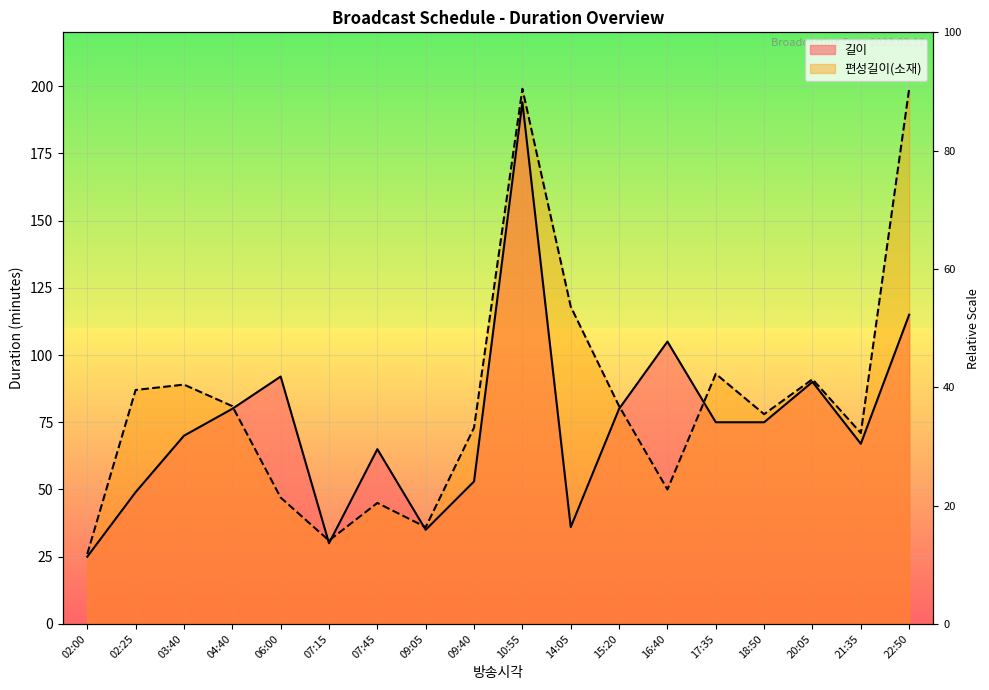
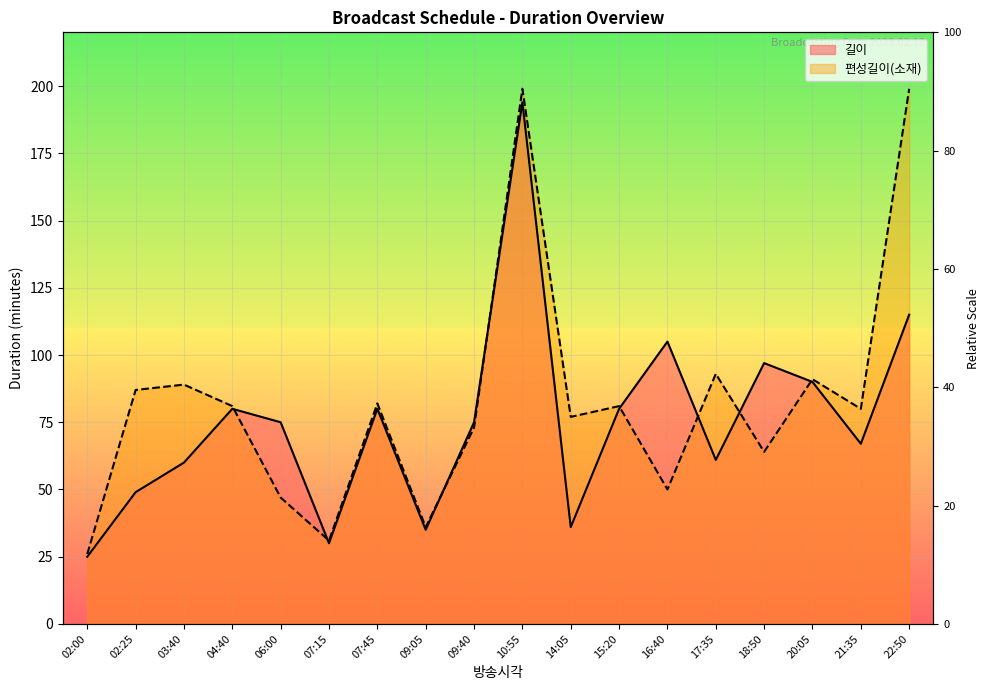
길이, 03:40: 70 -> 60
길이, 06:00: 92 -> 75
길이, 07:45: 65 -> 80
편성길이(소재), 07:45: 45 -> 82
길이, 09:40: 53 -> 75
편성길이(소재), 14:05: 118 -> 77
길이, 17:35: 75 -> 61
길이, 18:50: 75 -> 97
편성길이(소재), 18:50: 78 -> 64
편성길이(소재), 21:35: 71 -> 80
